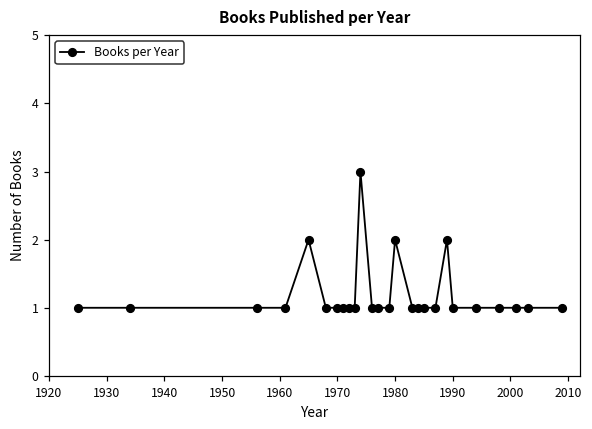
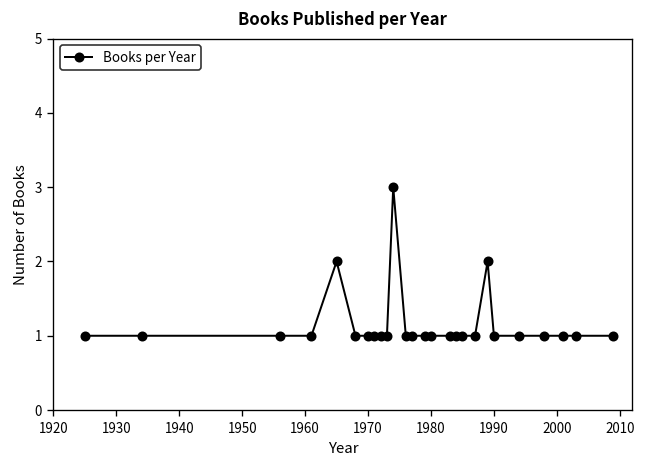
1980: 2 -> 1
